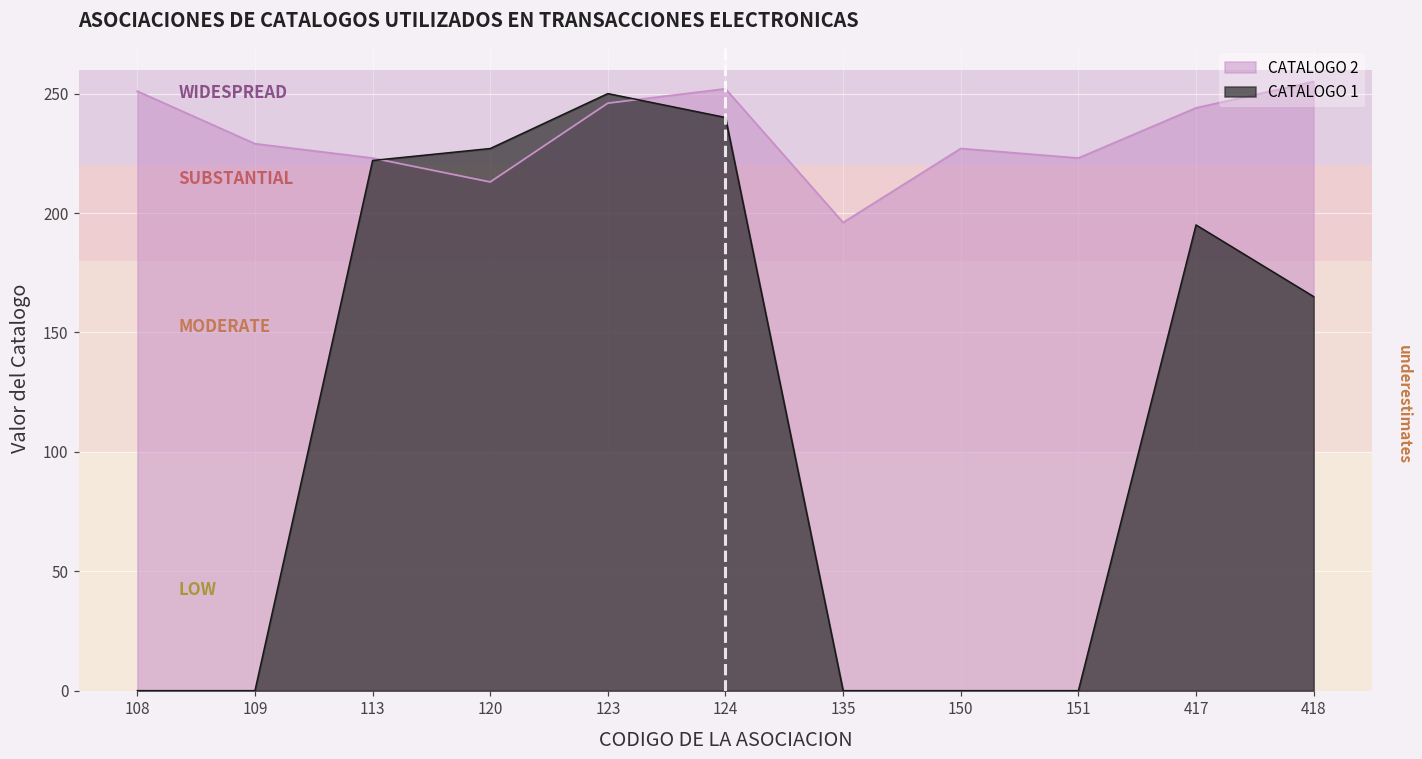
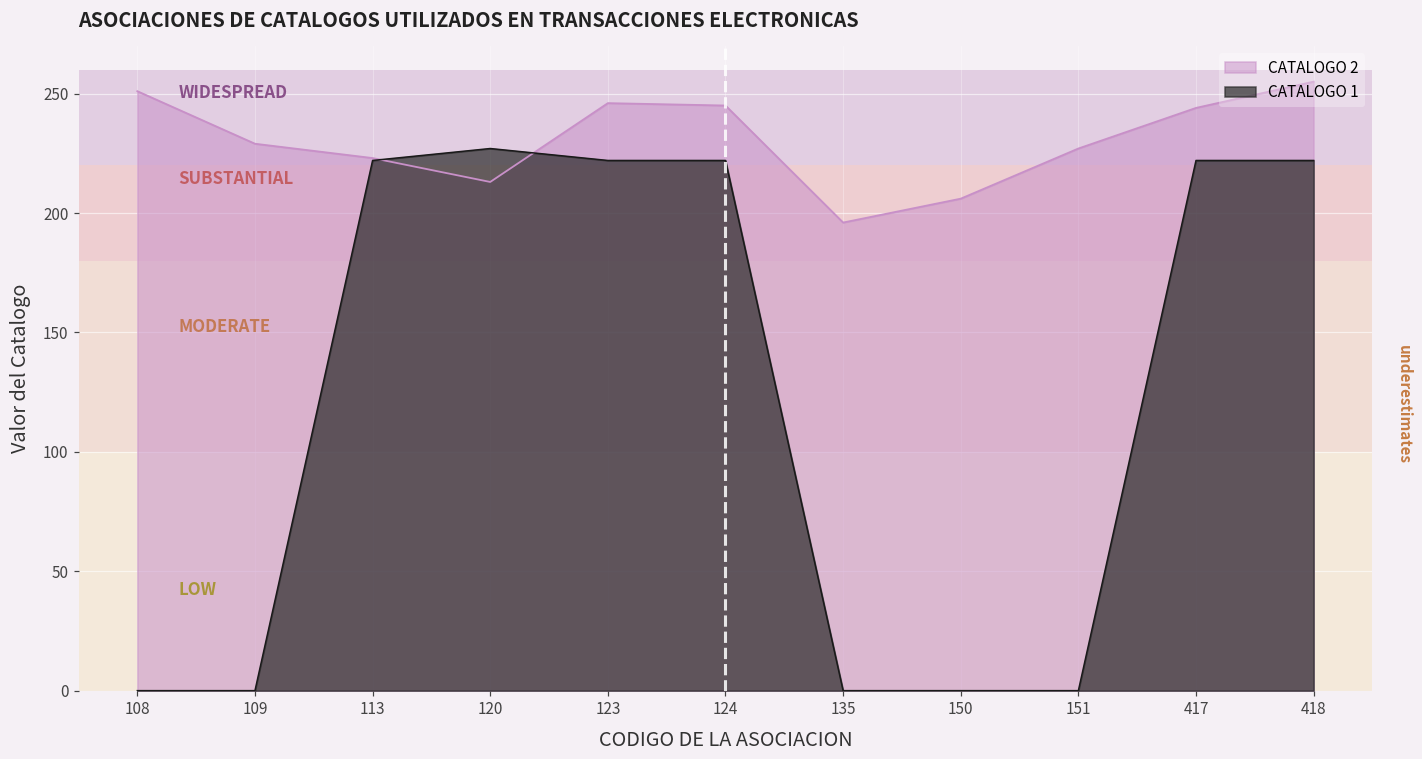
CATALOGO 1, 123: 250 -> 222
CATALOGO 2, 124: 252 -> 245
CATALOGO 1, 124: 240 -> 222
CATALOGO 2, 150: 227 -> 206
CATALOGO 2, 151: 223 -> 227
CATALOGO 1, 417: 195 -> 222
CATALOGO 1, 418: 165 -> 222
